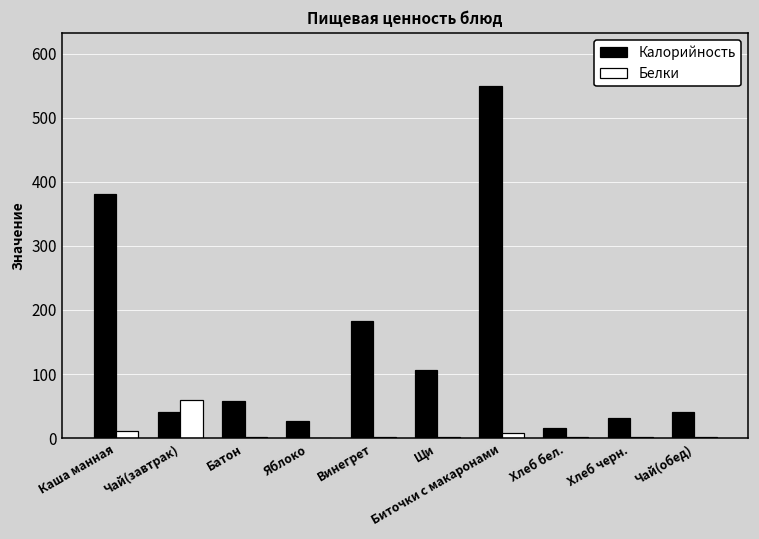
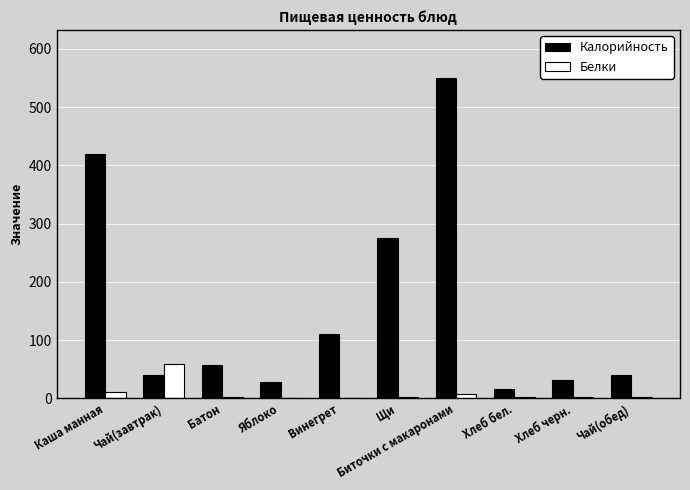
Калорийность, Каша манная: 380 -> 420
Калорийность, Винегрет: 180 -> 110
Калорийность, Щи: 110 -> 280
